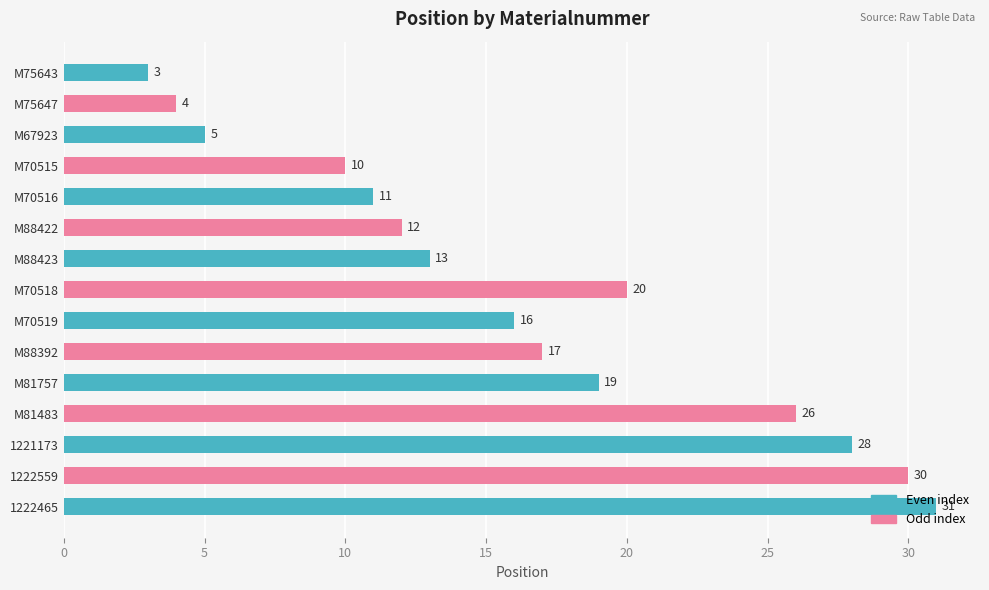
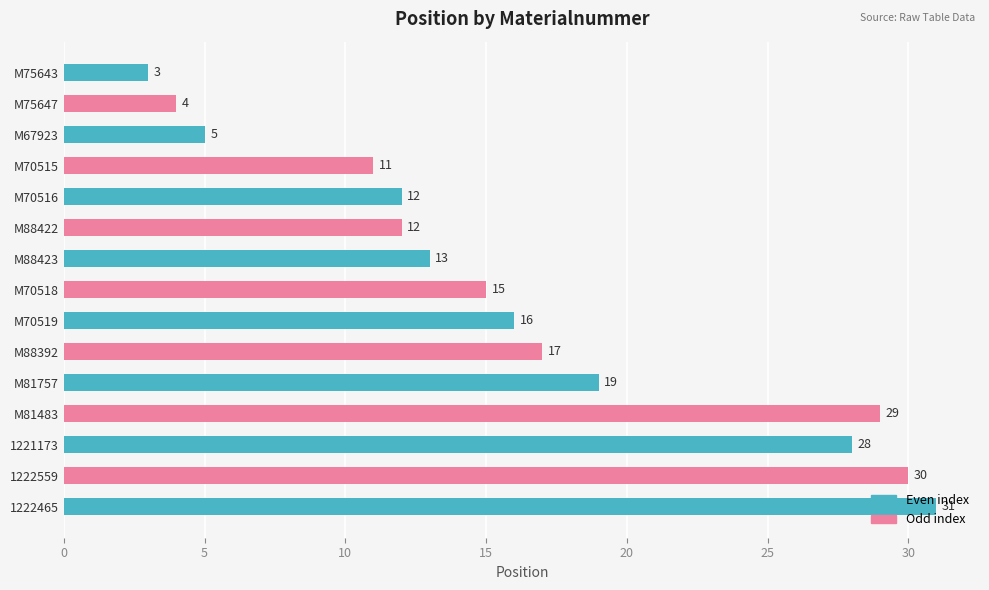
M70515: 10 -> 11
M70516: 11 -> 12
M70518: 20 -> 15
M81483: 26 -> 29
